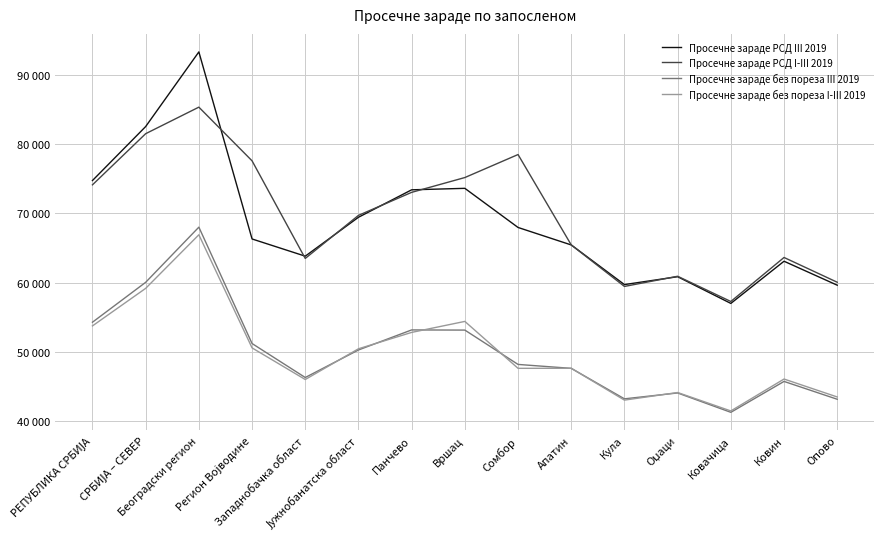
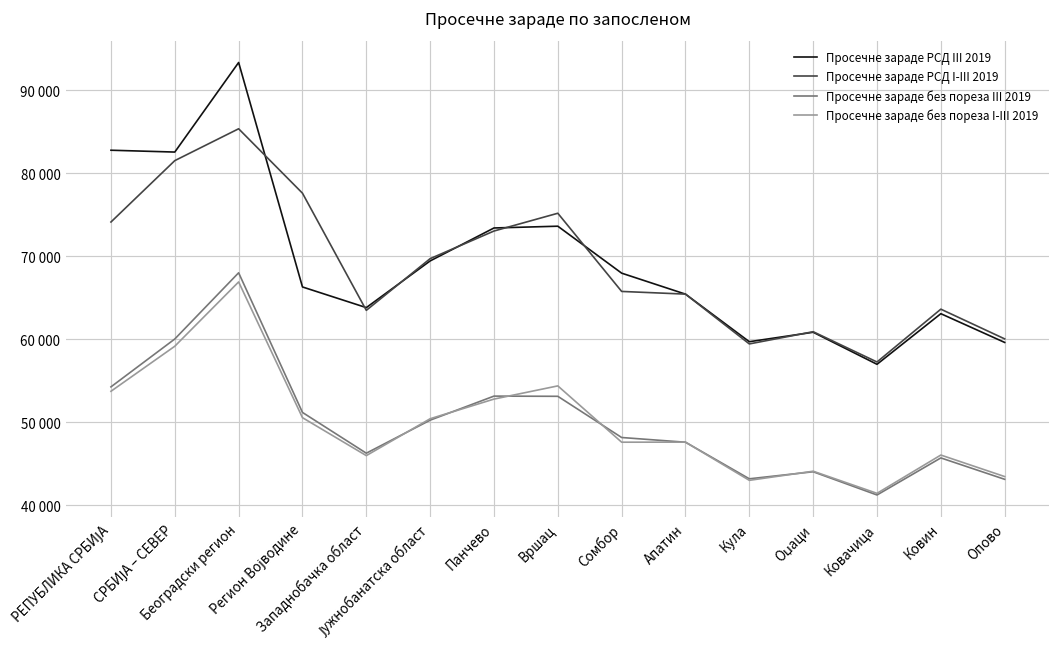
Просечне зараде РСД III 2019, РЕПУБЛИКА СРБИЈА: 75000 -> 83000
Просечне зараде РСД I-III 2019, Сомбор: 79000 -> 66000
